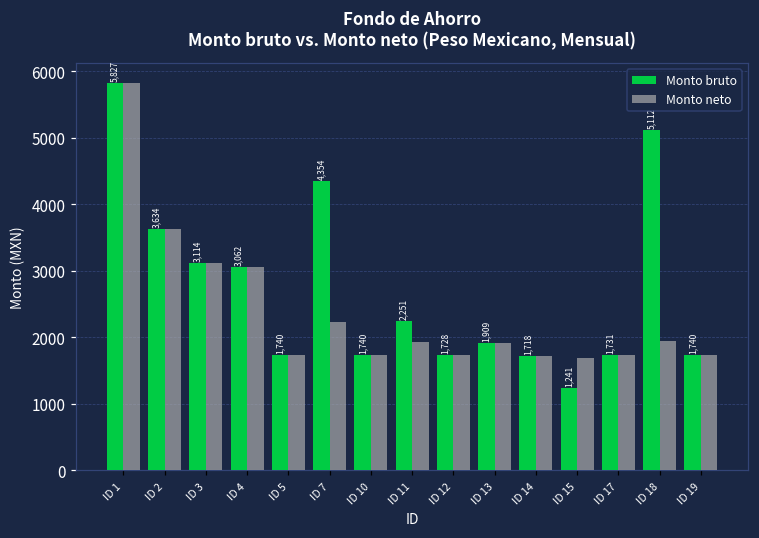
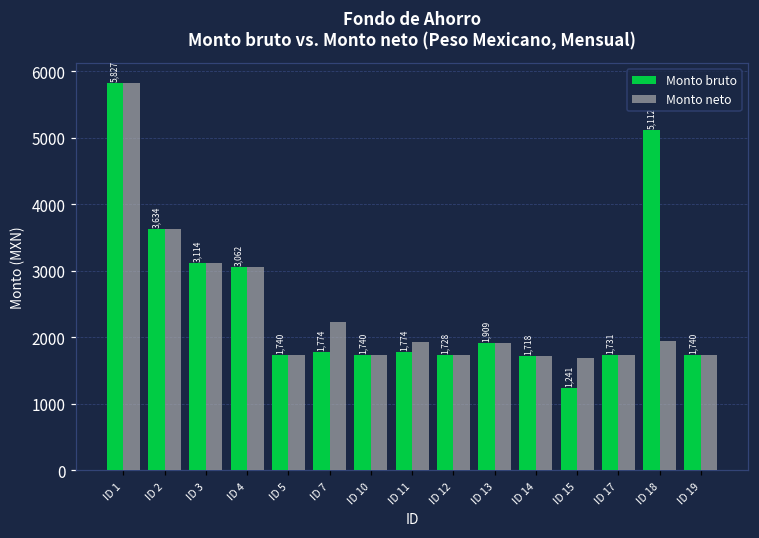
Monto bruto, ID 7: 4,354 -> 1,774
Monto bruto, ID 11: 2,251 -> 1,774
